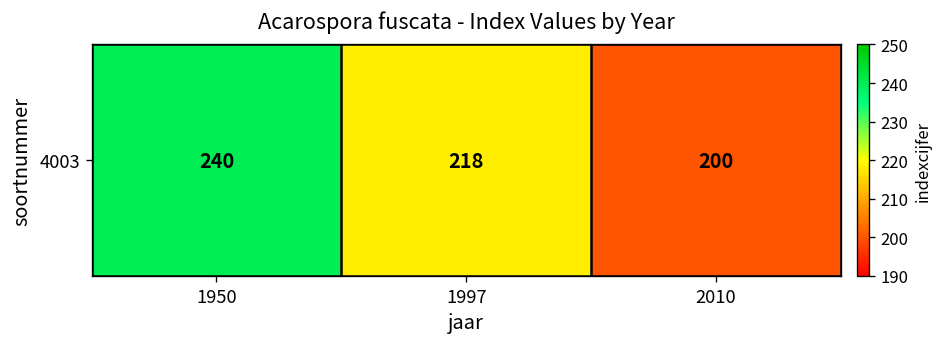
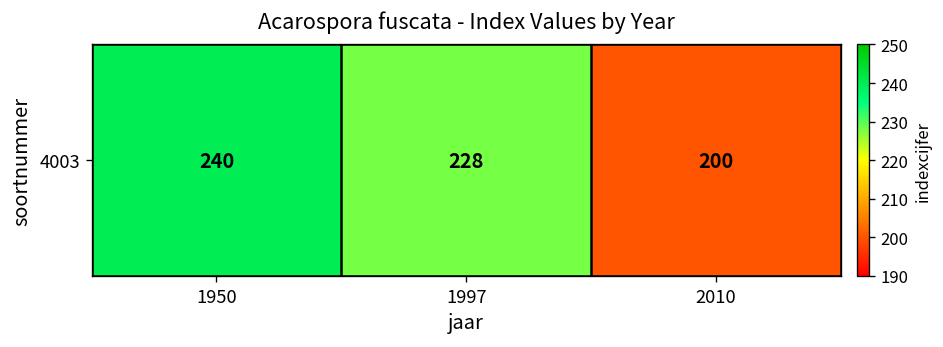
4003, 1997: 218 -> 228
